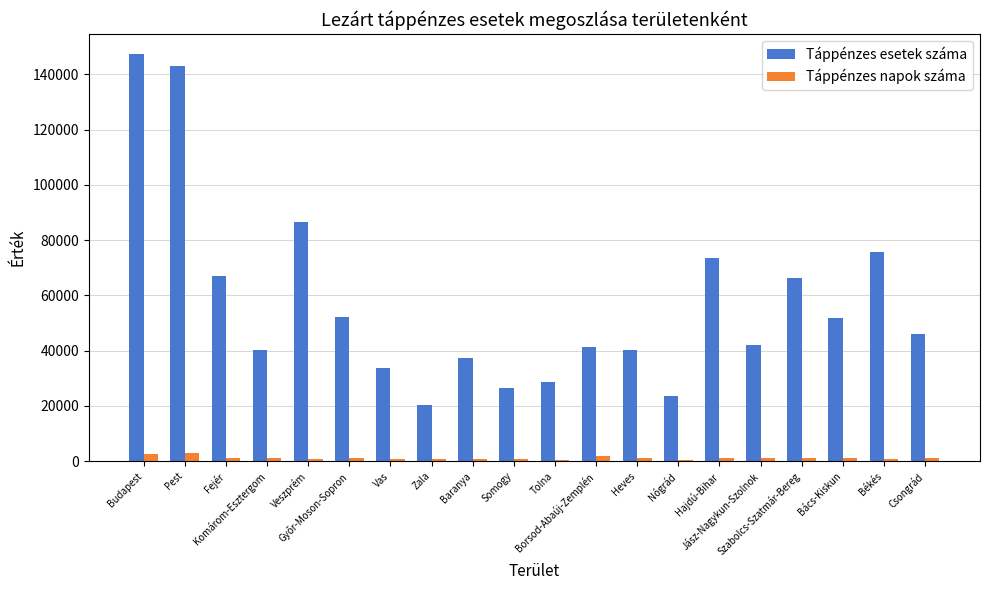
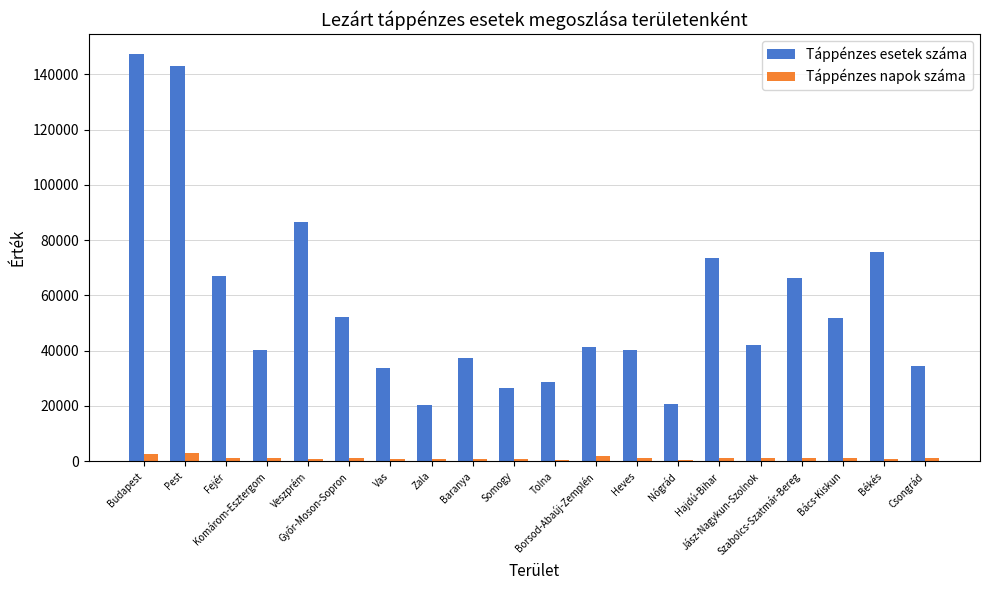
Táppénzes esetek száma, Nógrád: 24000 -> 21000
Táppénzes esetek száma, Csongrád: 46000 -> 35000
